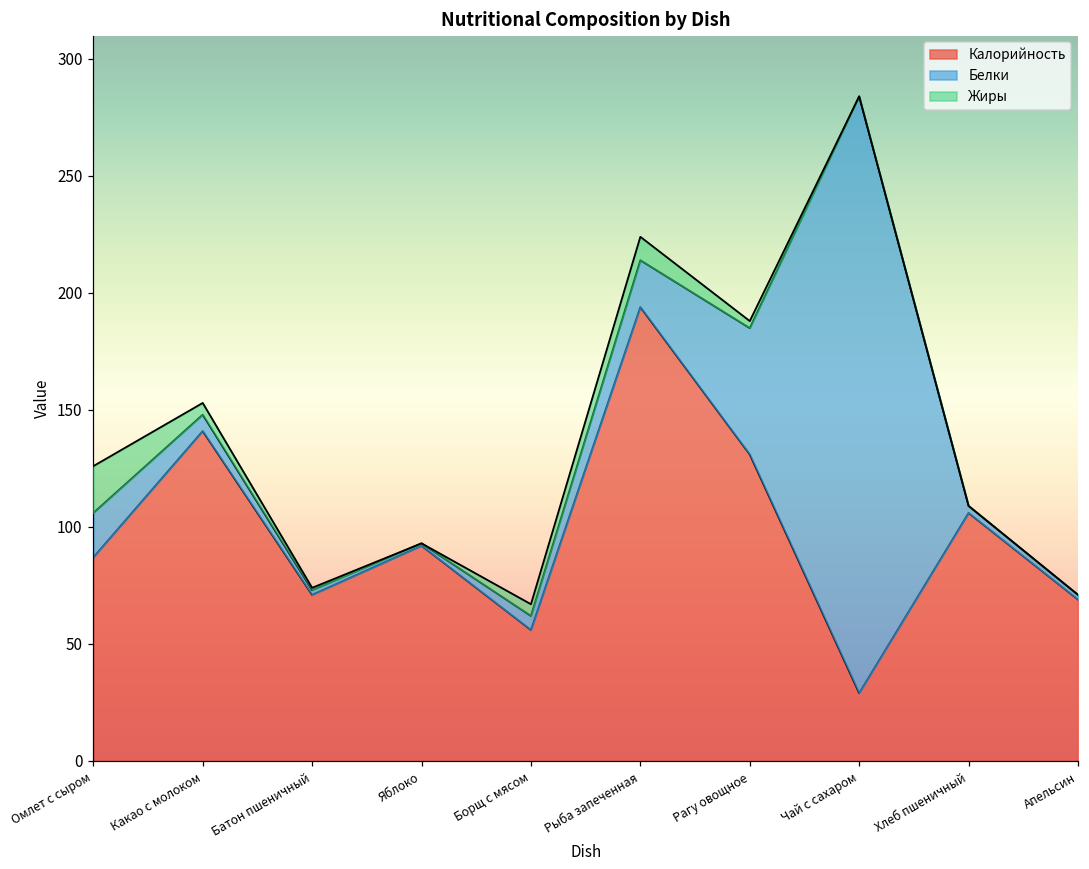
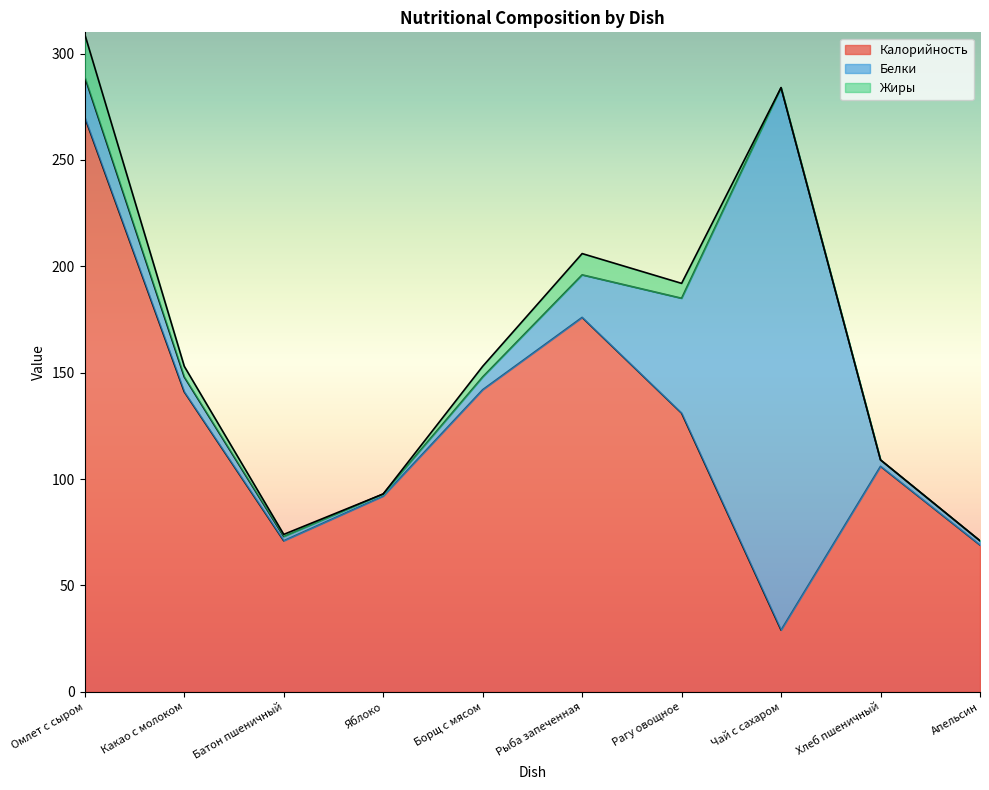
Калорийность, Омлет с сыром: 87 -> 270
Калорийность, Борщ с мясом: 56 -> 142
Калорийность, Рыба запеченная: 194 -> 176
Жиры, Рагу овощное: 3 -> 7
